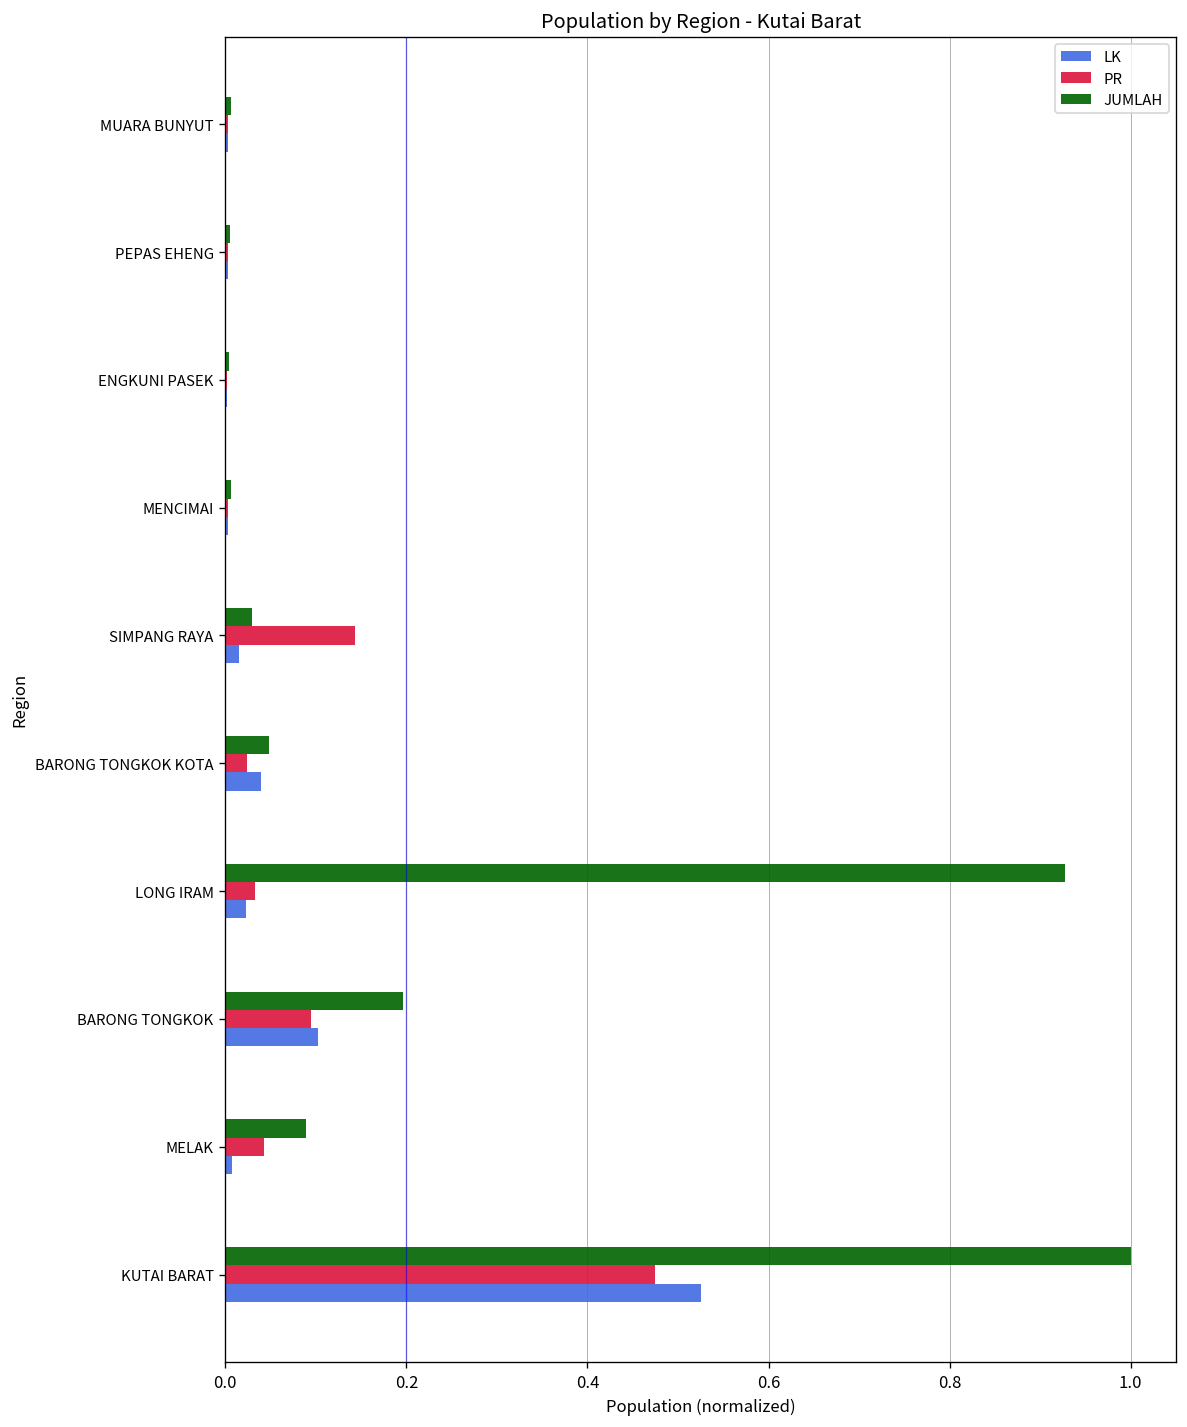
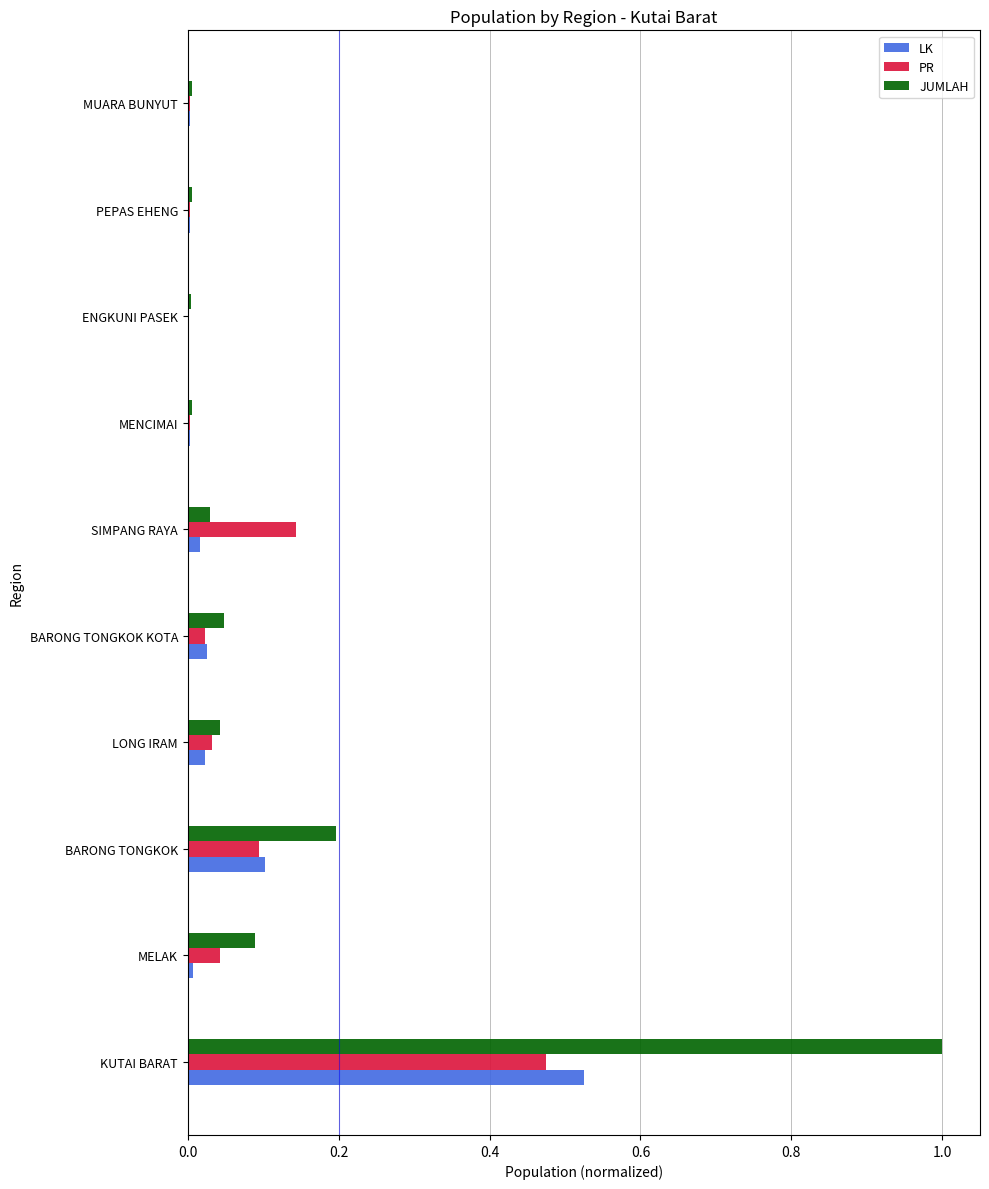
LK, BARONG TONGKOK KOTA: 0.04 -> 0.02
JUMLAH, LONG IRAM: 0.93 -> 0.04
